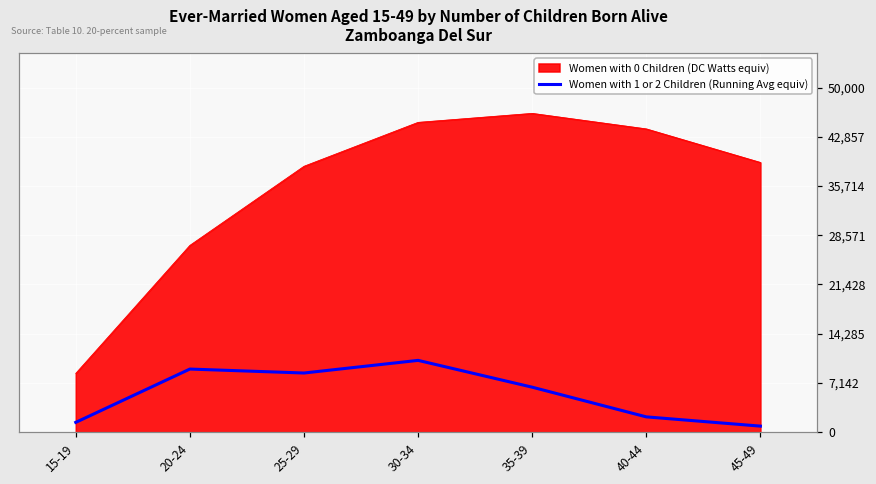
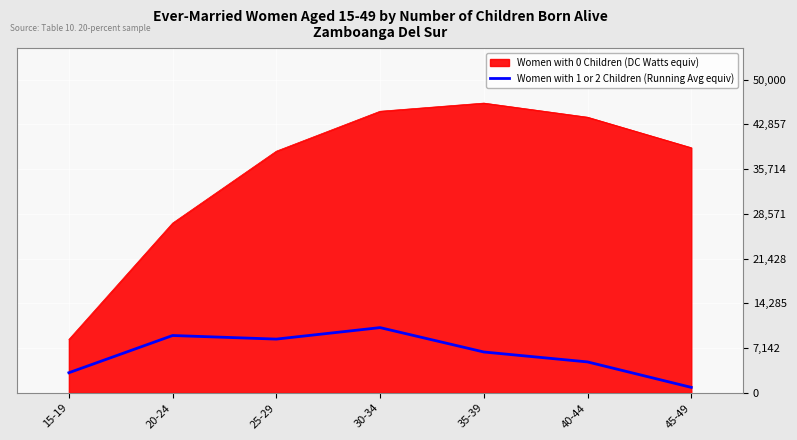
Women with 1 or 2 Children (Running Avg equiv), 15-19: 1,000 -> 3,000
Women with 1 or 2 Children (Running Avg equiv), 40-44: 2,000 -> 5,000
